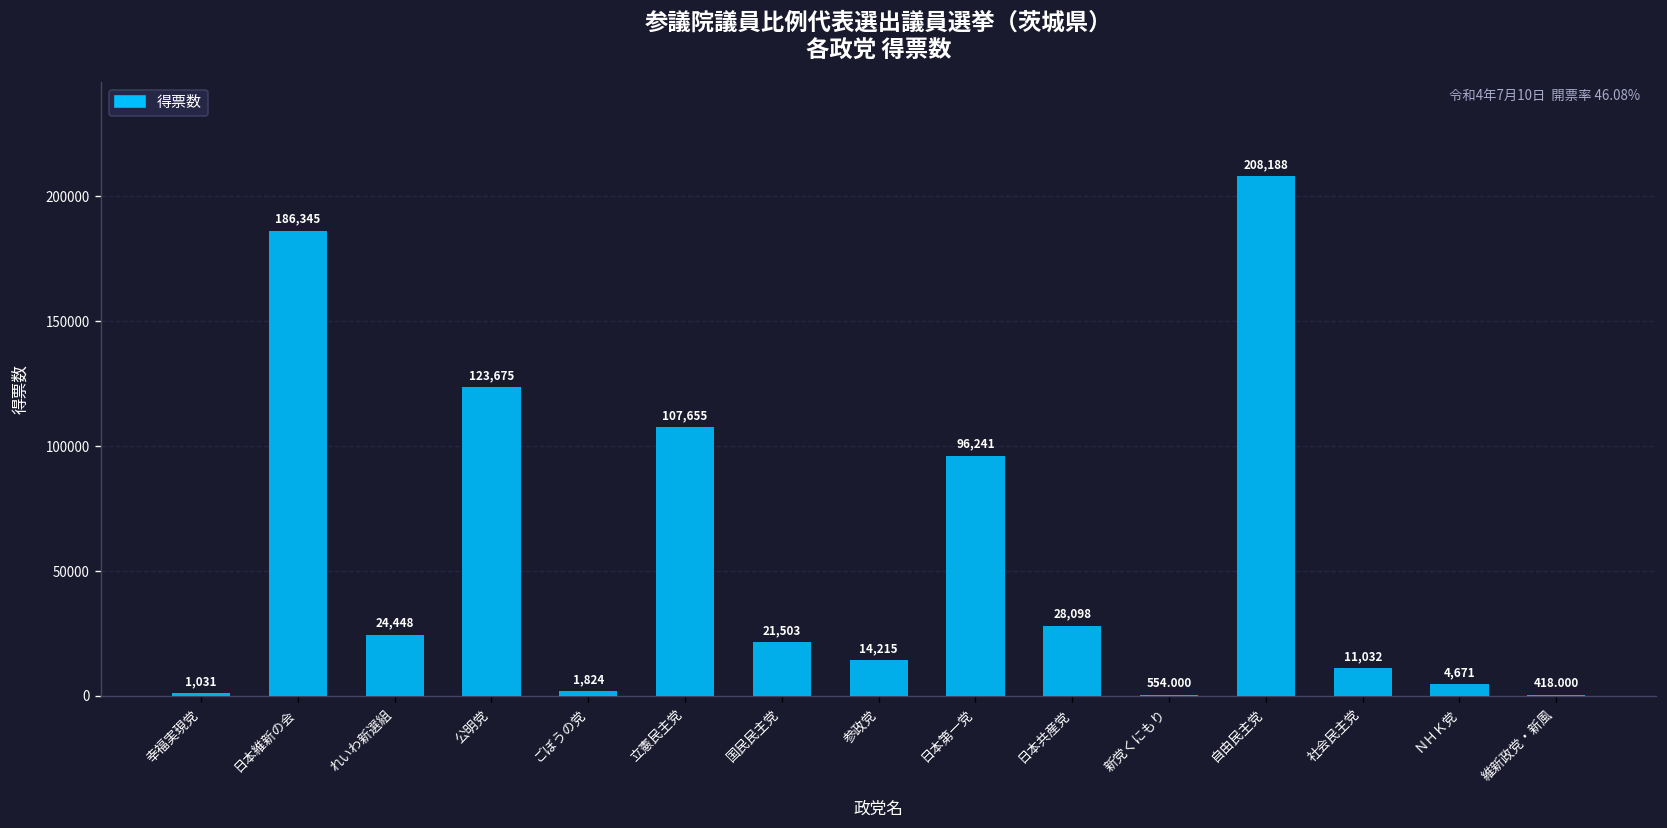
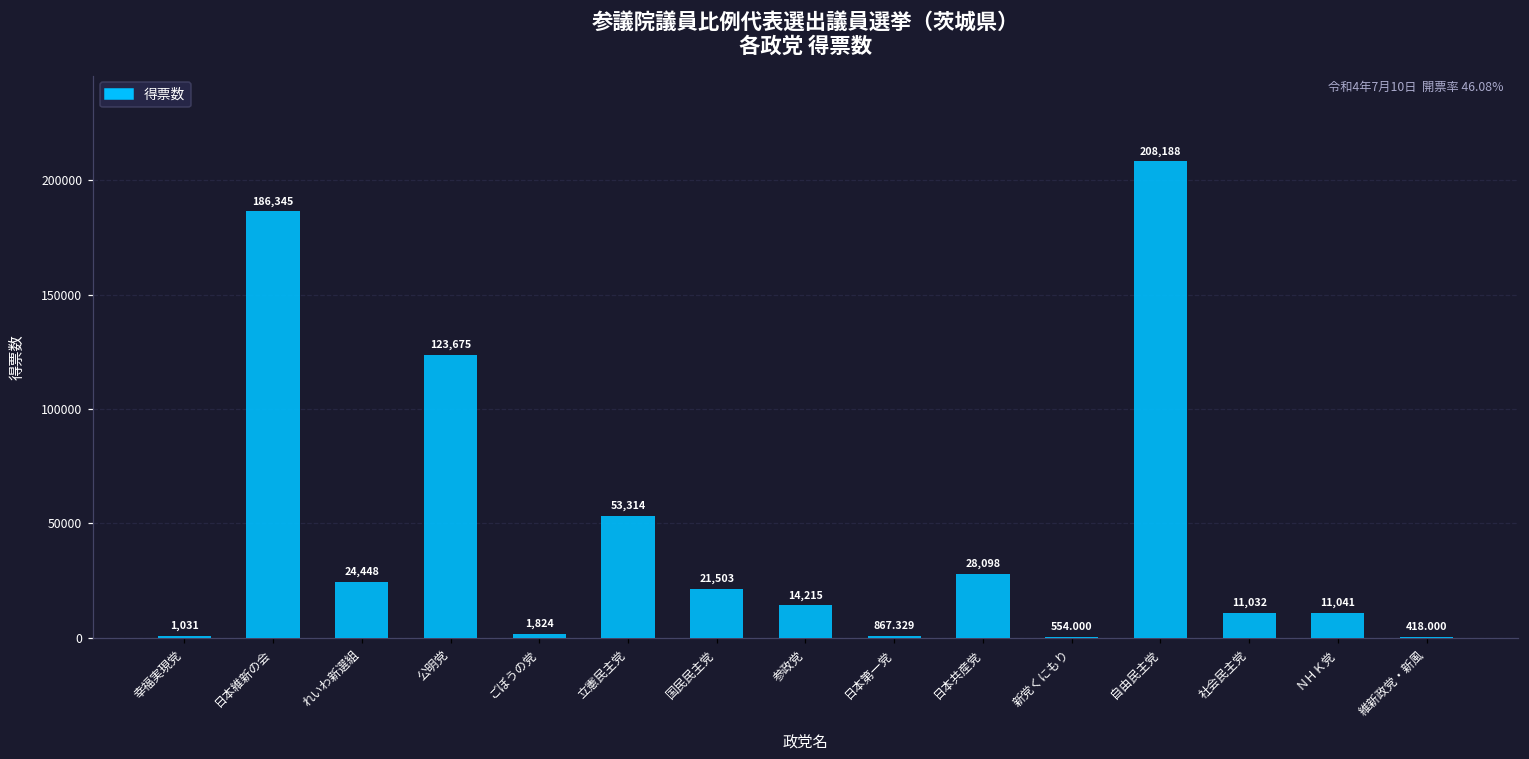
立憲民主党: 107,655 -> 53,314
日本第一党: 96,241 -> 867.329
ＮＨＫ党: 4,671 -> 11,041
